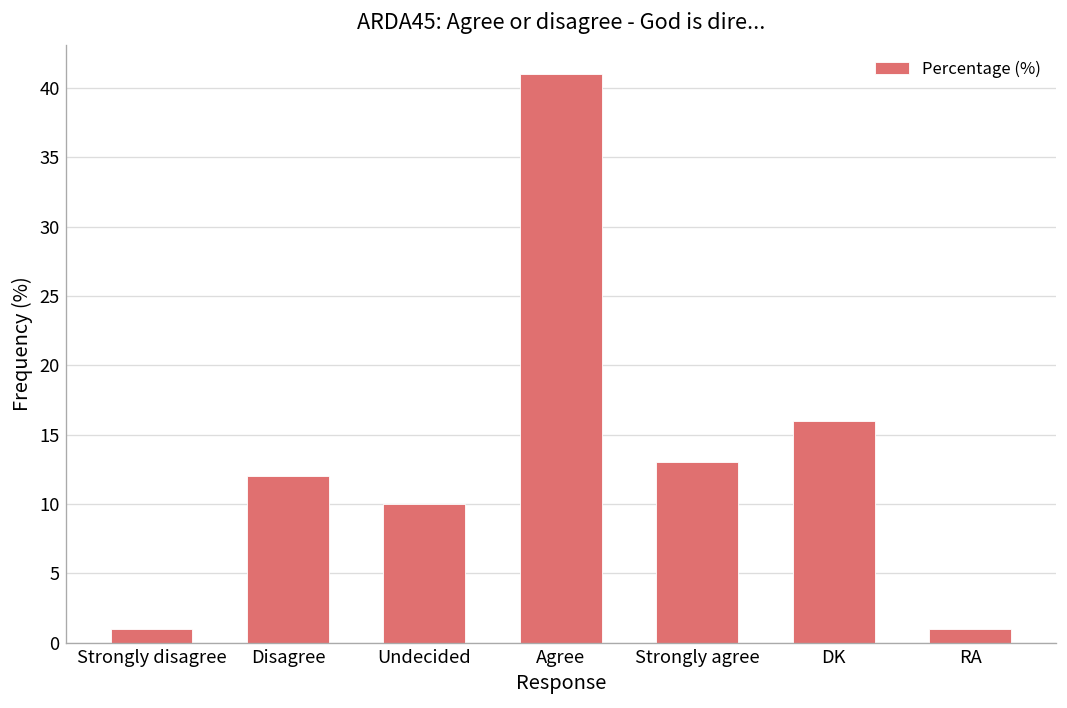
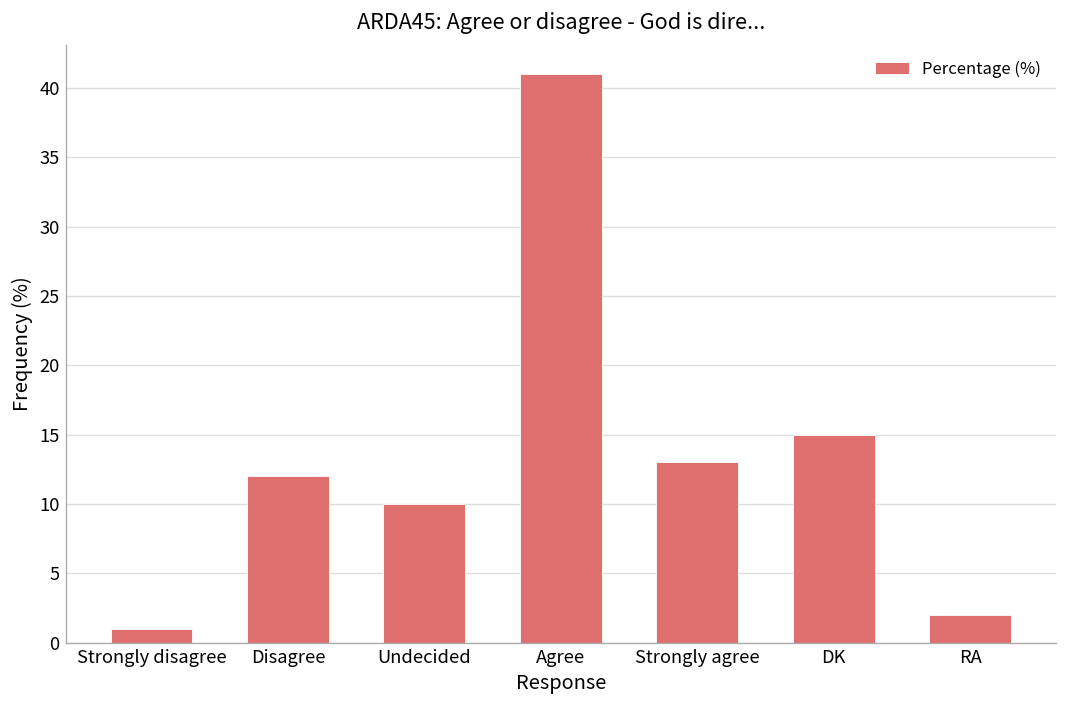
DK: 16 -> 15
RA: 1 -> 2
